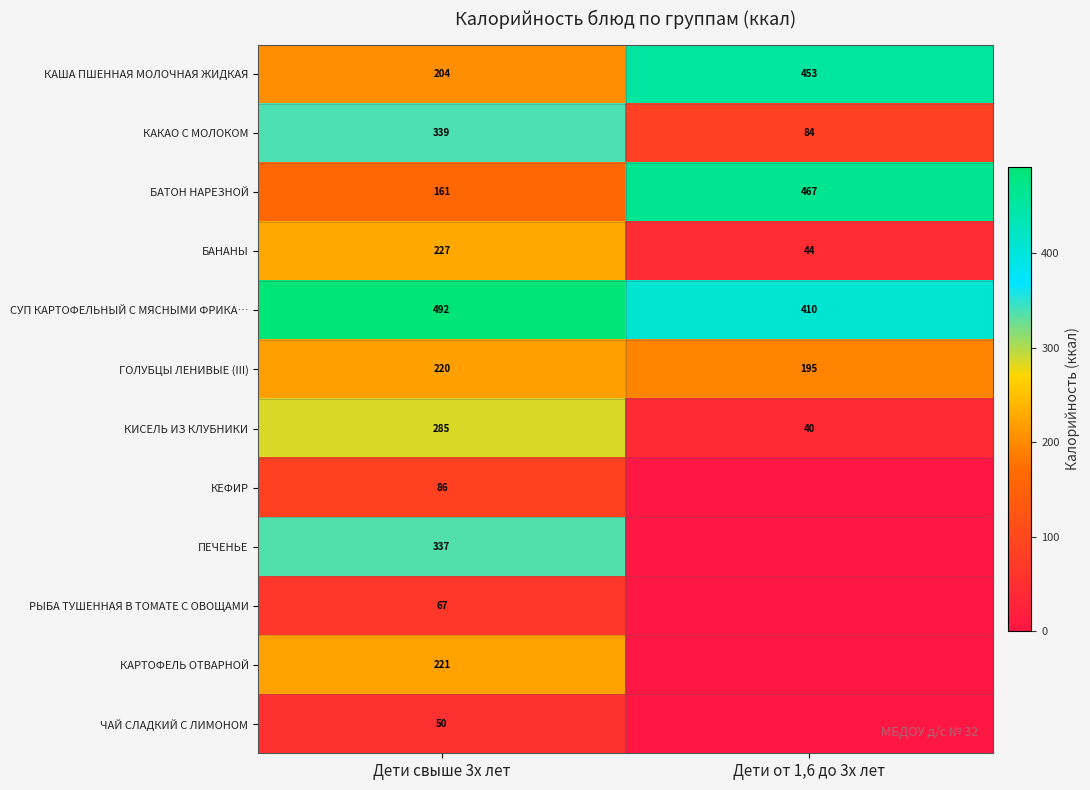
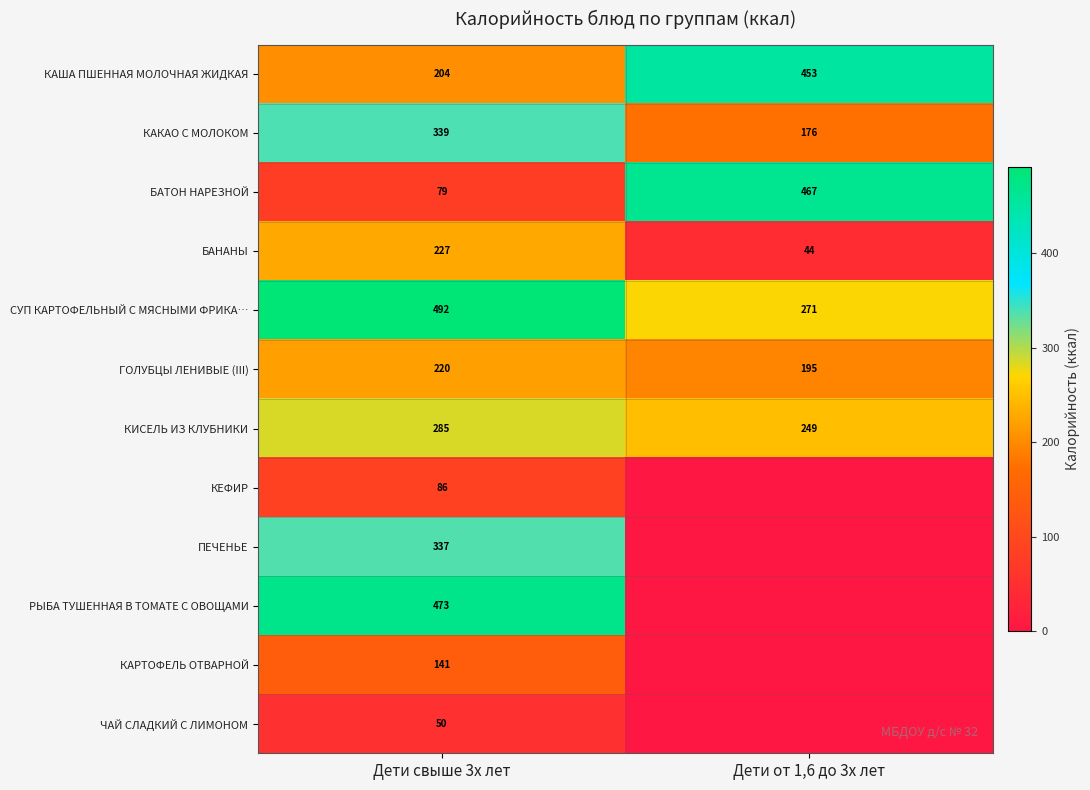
КАКАО С МОЛОКОМ, Дети от 1,6 до 3х лет: 84 -> 176
БАТОН НАРЕЗНОЙ, Дети свыше 3х лет: 161 -> 79
СУП КАРТОФЕЛЬНЫЙ С МЯСНЫМИ ФРИКА…, Дети от 1,6 до 3х лет: 410 -> 271
КИСЕЛЬ ИЗ КЛУБНИКИ, Дети от 1,6 до 3х лет: 40 -> 249
РЫБА ТУШЕННАЯ В ТОМАТЕ С ОВОЩАМИ, Дети свыше 3х лет: 67 -> 473
КАРТОФЕЛЬ ОТВАРНОЙ, Дети свыше 3х лет: 221 -> 141
